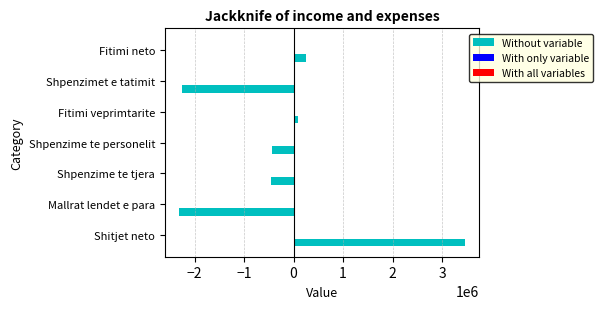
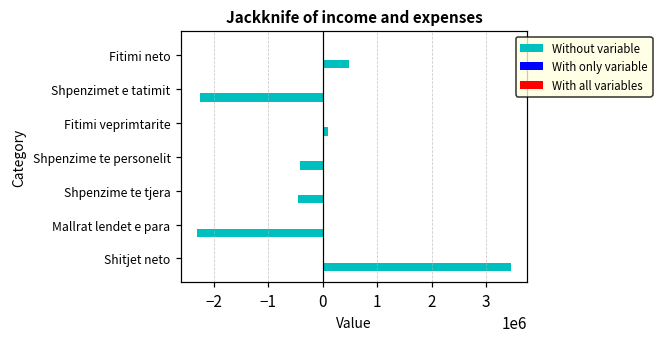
Without variable, Fitimi neto: 300000 -> 500000
